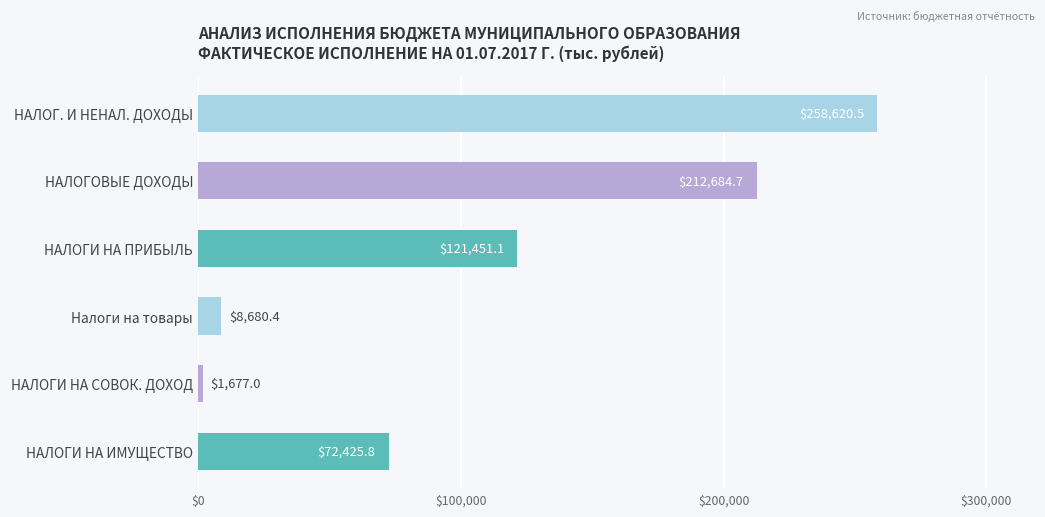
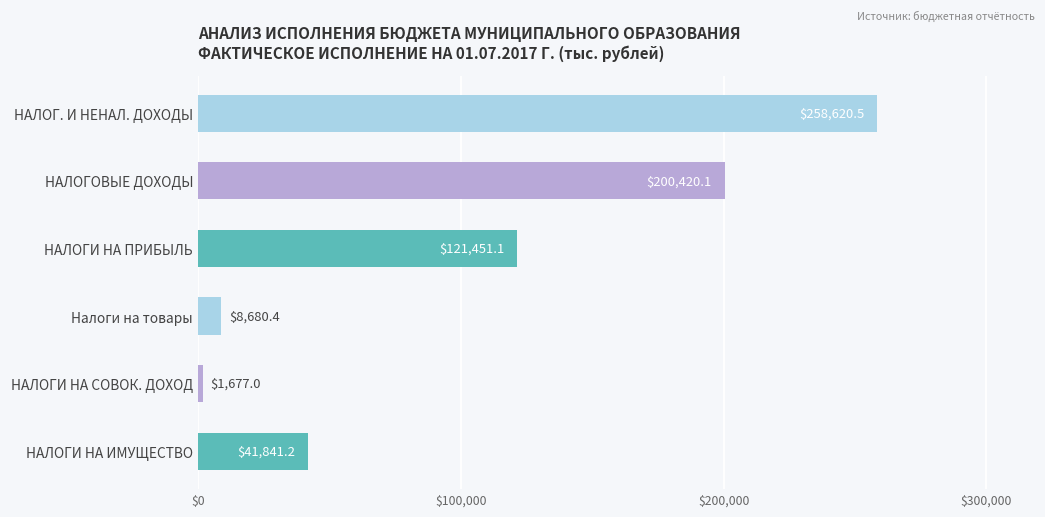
НАЛОГОВЫЕ ДОХОДЫ: $212,684.7 -> $200,420.1
НАЛОГИ НА ИМУЩЕСТВО: $72,425.8 -> $41,841.2
